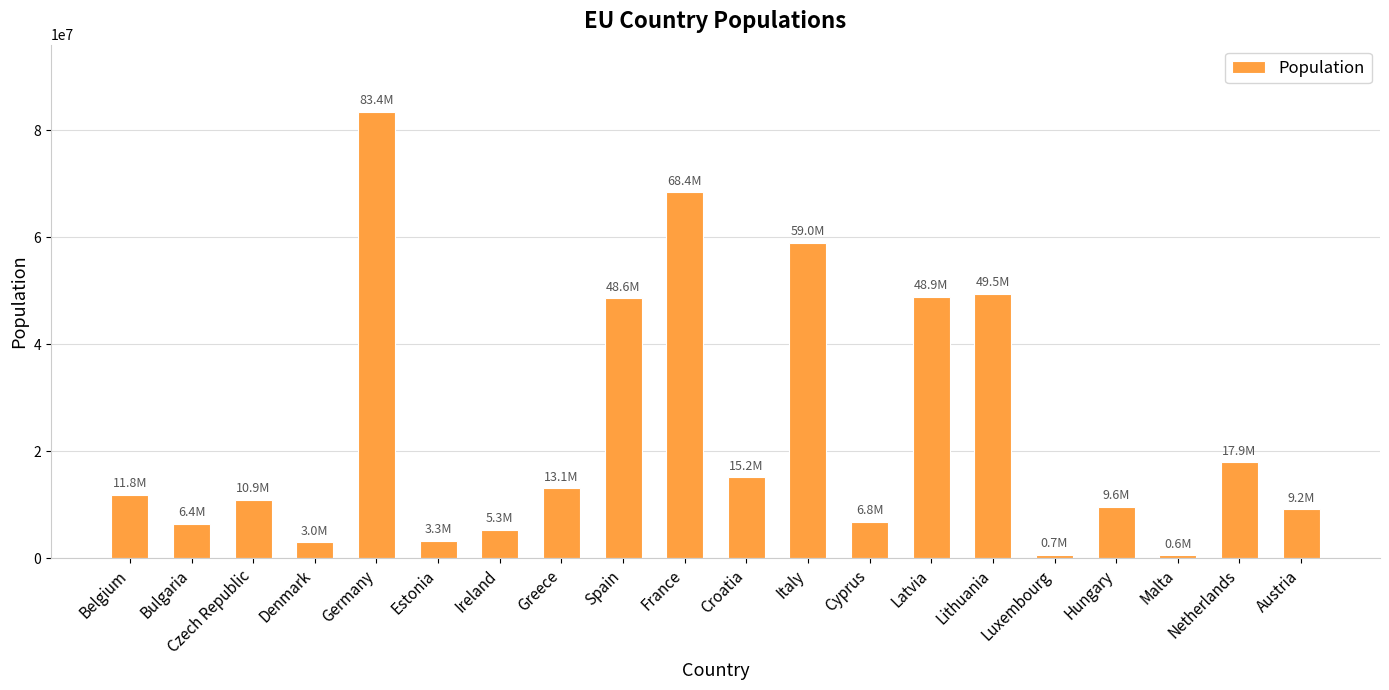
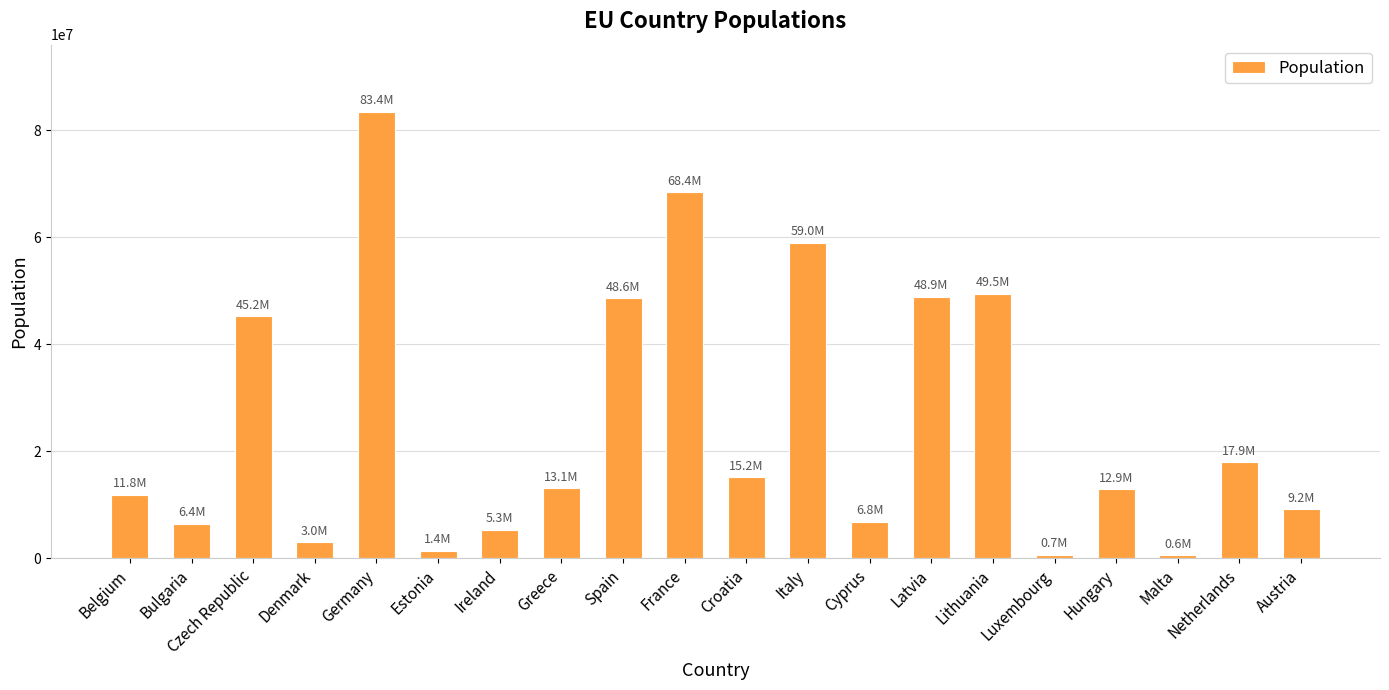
Czech Republic: 10.9M -> 45.2M
Estonia: 3.3M -> 1.4M
Hungary: 9.6M -> 12.9M
